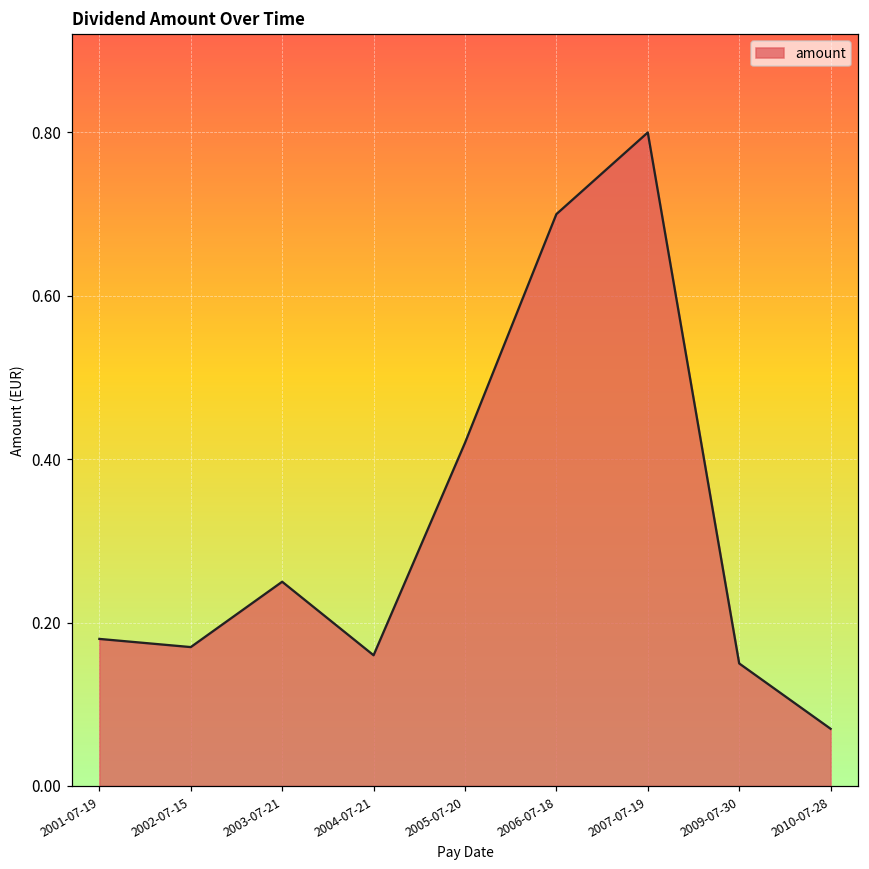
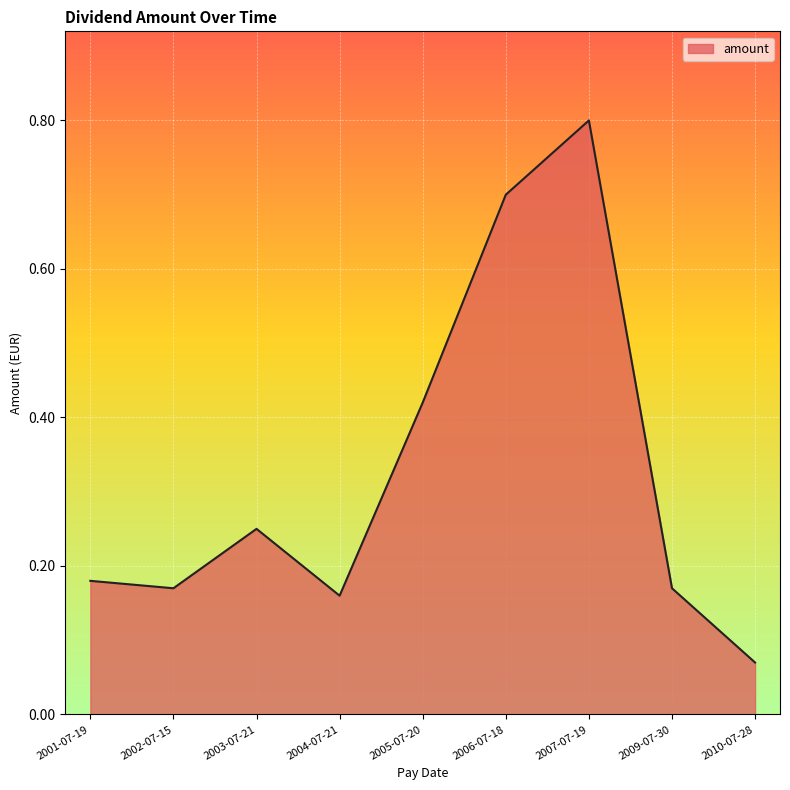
2009-07-30: 0.15 -> 0.17
